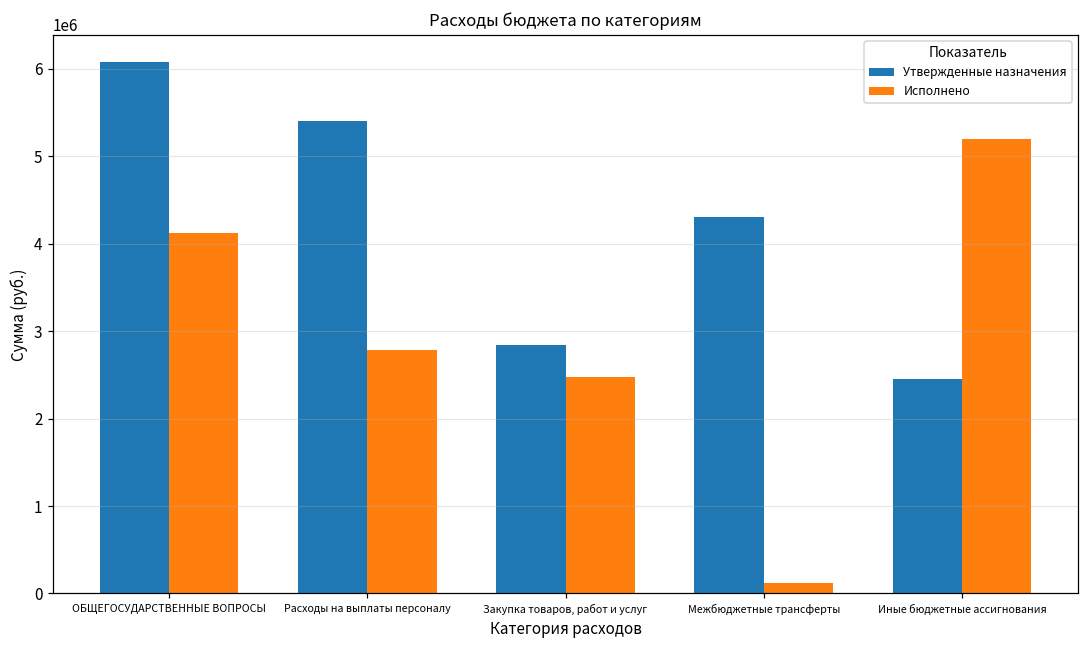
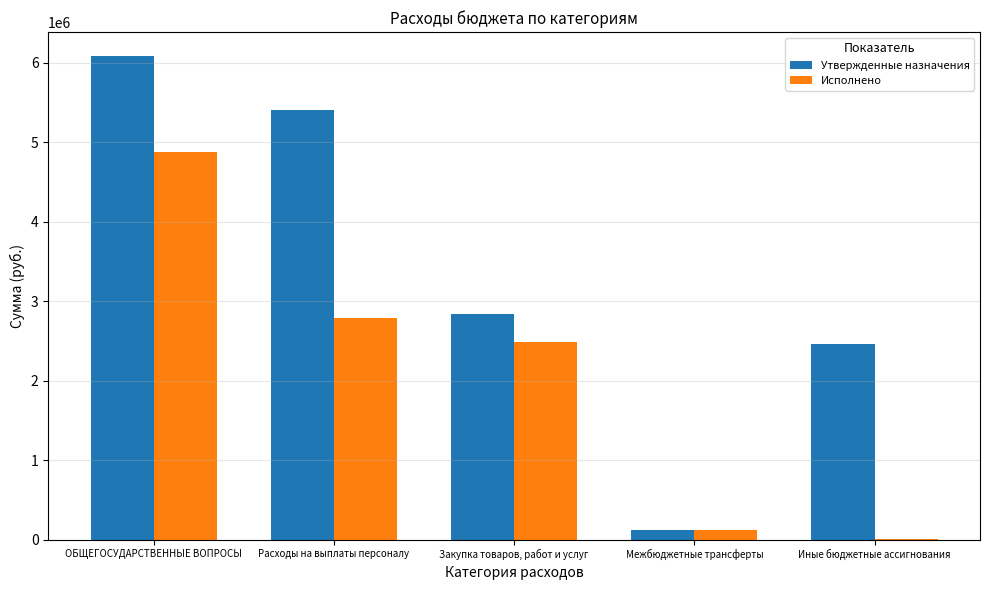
Исполнено, ОБЩЕГОСУДАРСТВЕННЫЕ ВОПРОСЫ: 4100000 -> 4900000
Утвержденные назначения, Межбюджетные трансферты: 4300000 -> 100000
Исполнено, Иные бюджетные ассигнования: 5200000 -> 0
